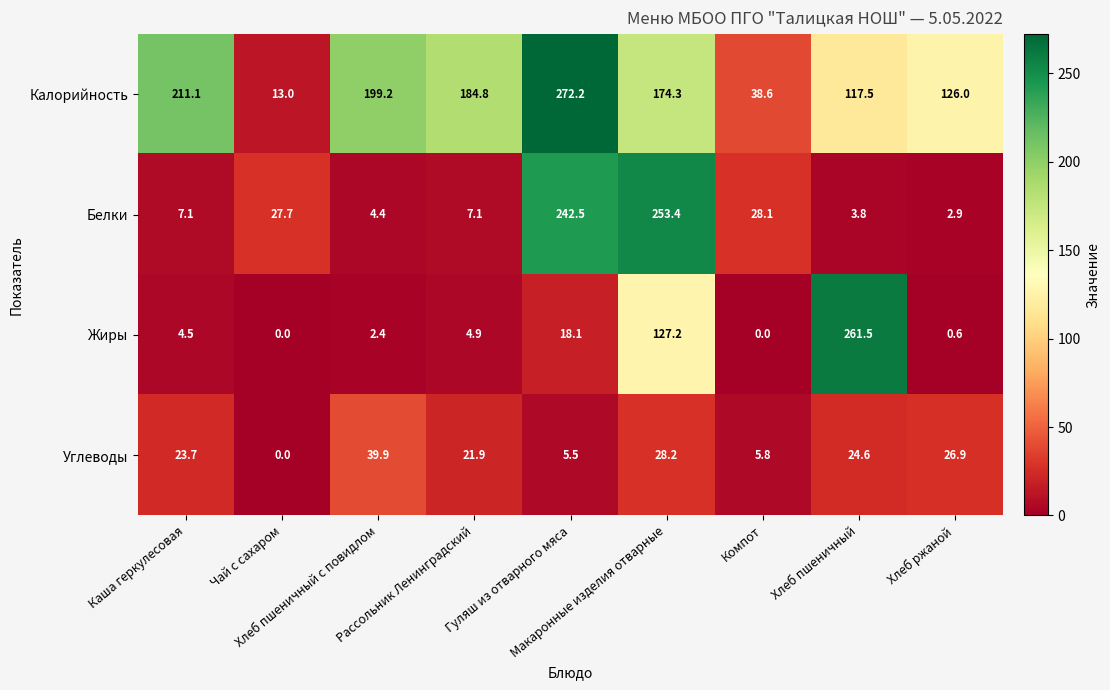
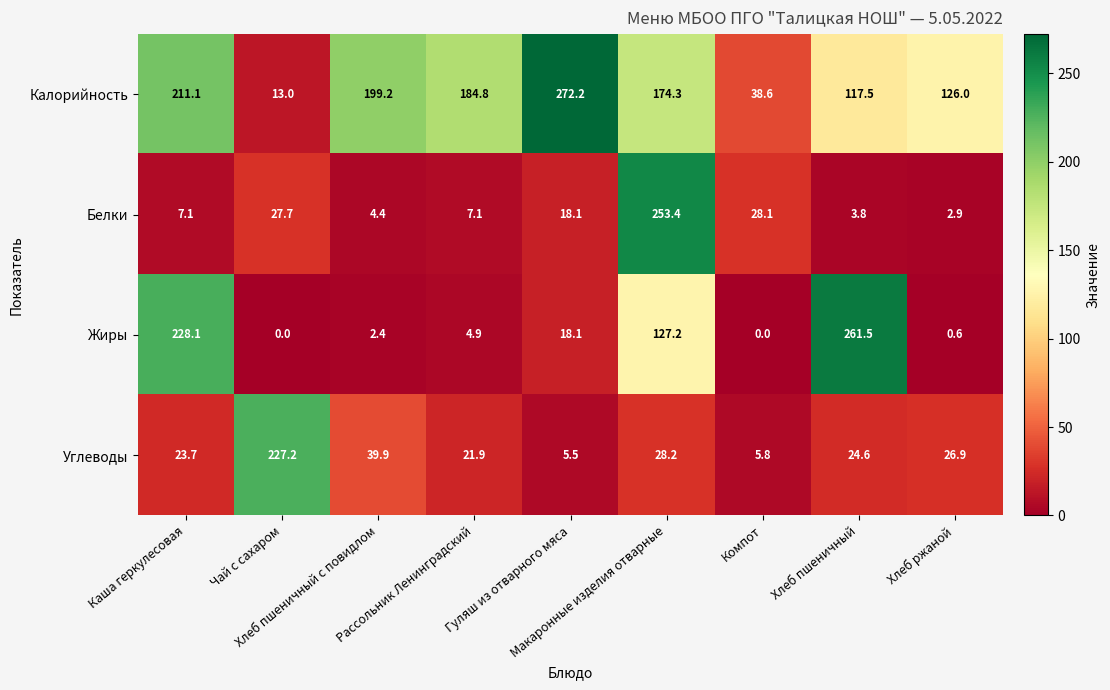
Белки, Гуляш из отварного мяса: 242.5 -> 18.1
Жиры, Каша геркулесовая: 4.5 -> 228.1
Углеводы, Чай с сахаром: 0.0 -> 227.2
